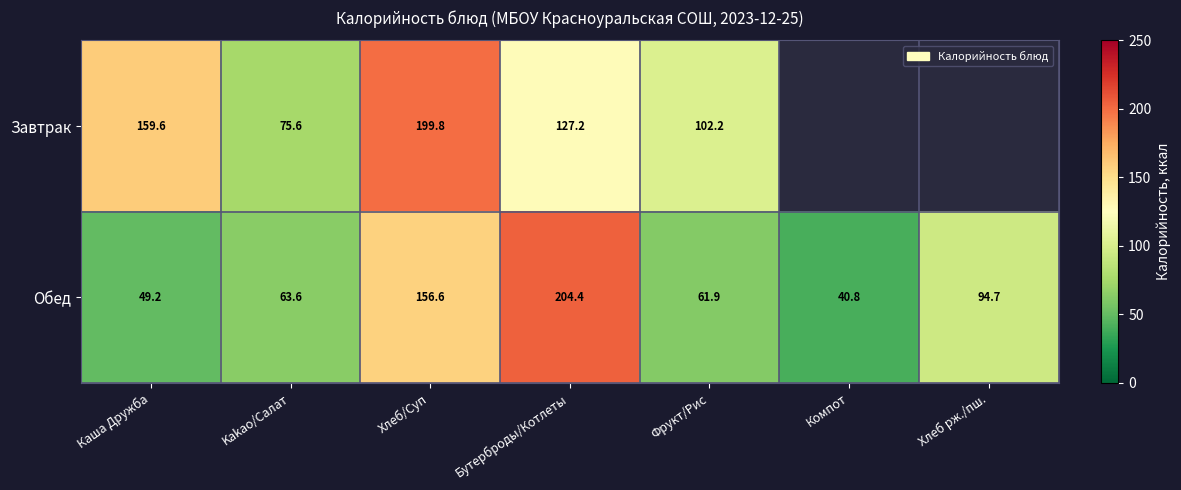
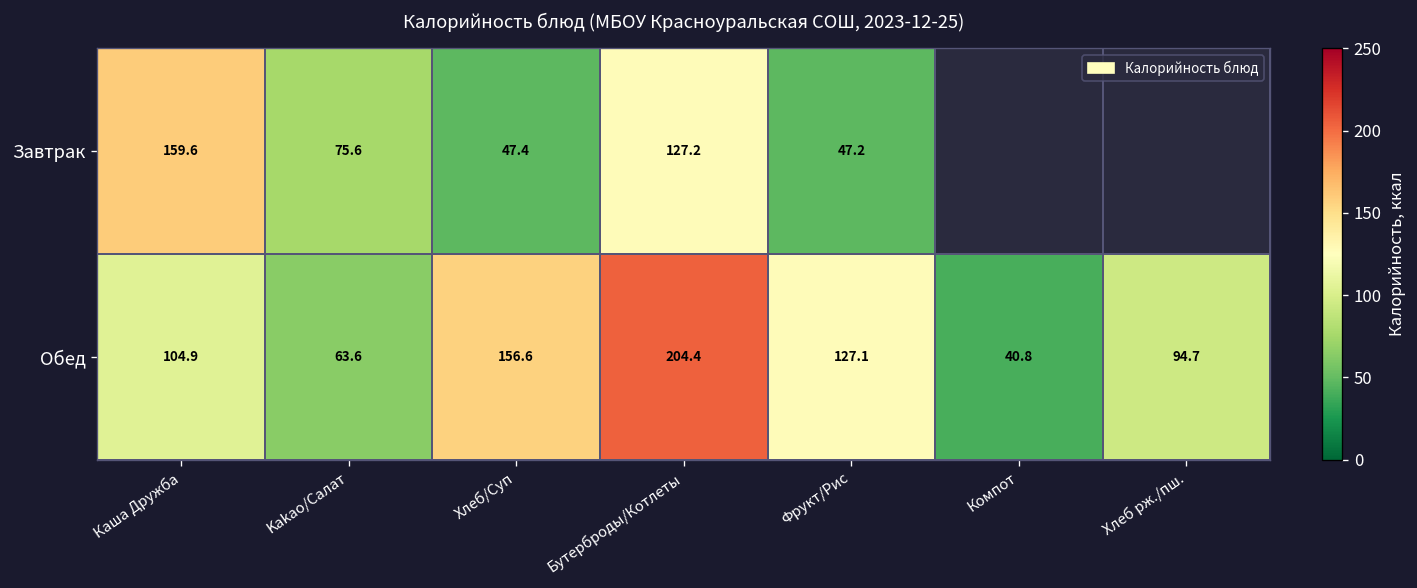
Завтрак, Хлеб/Суп: 199.8 -> 47.4
Завтрак, Фрукт/Рис: 102.2 -> 47.2
Обед, Каша Дружба: 49.2 -> 104.9
Обед, Фрукт/Рис: 61.9 -> 127.1
